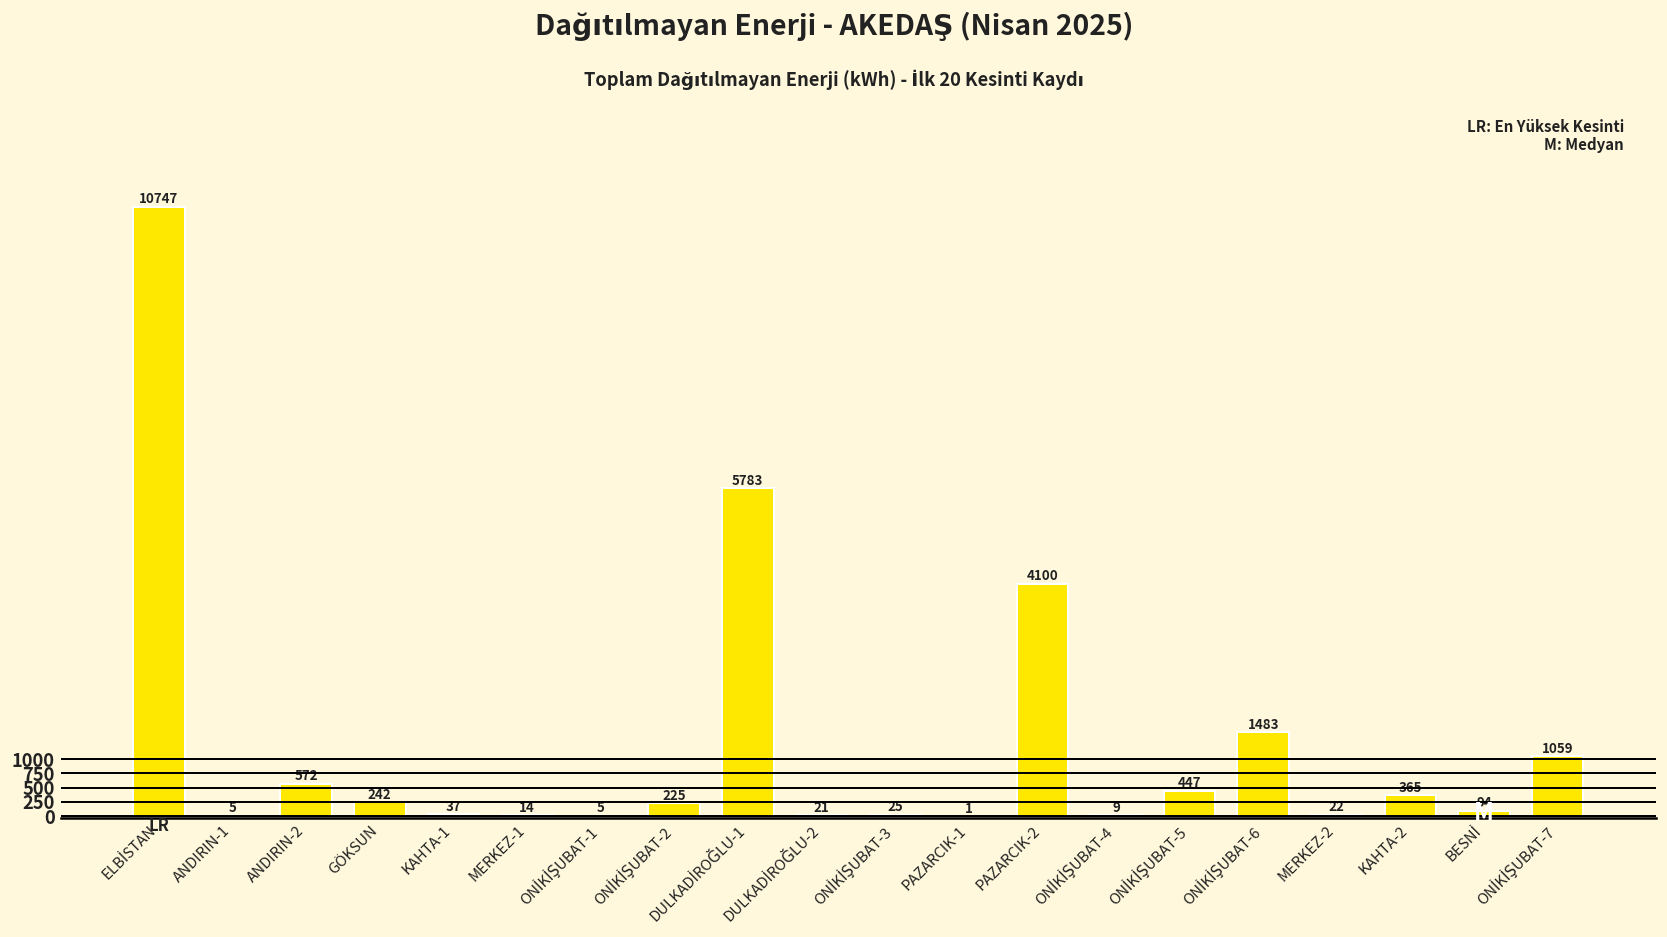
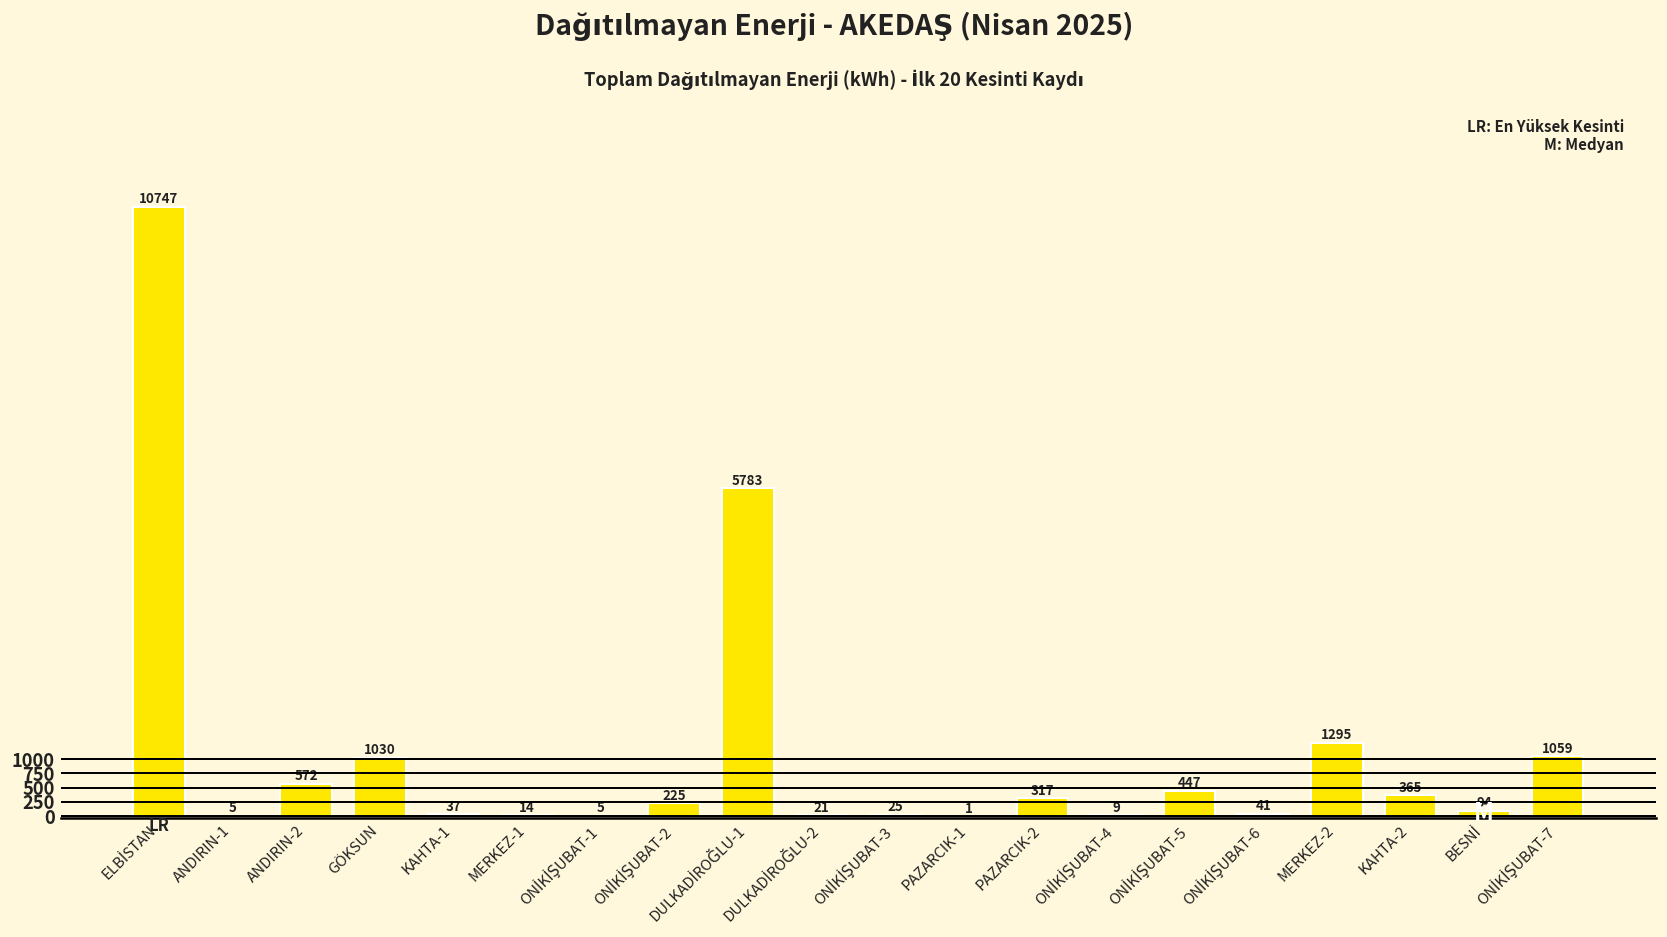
GÖKSUN: 242 -> 1030
PAZARCIK-2: 4100 -> 317
ONİKİŞUBAT-6: 1483 -> 41
MERKEZ-2: 22 -> 1295
